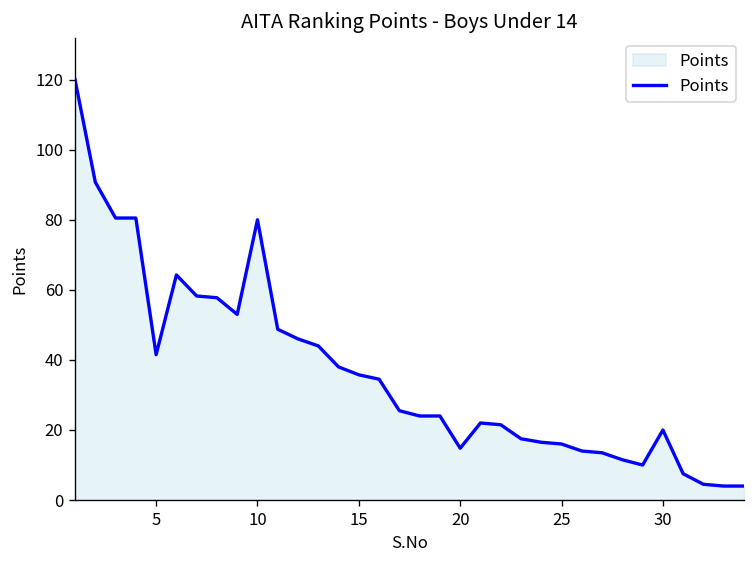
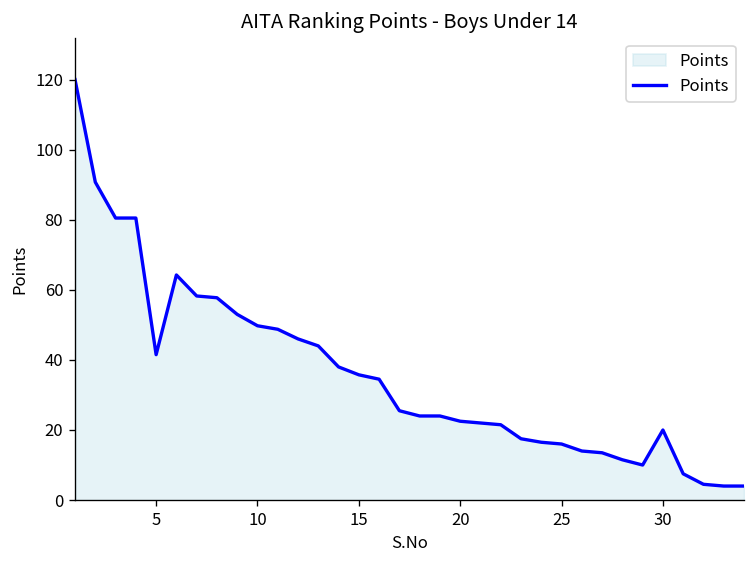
10: 80 -> 50
20: 15 -> 23
